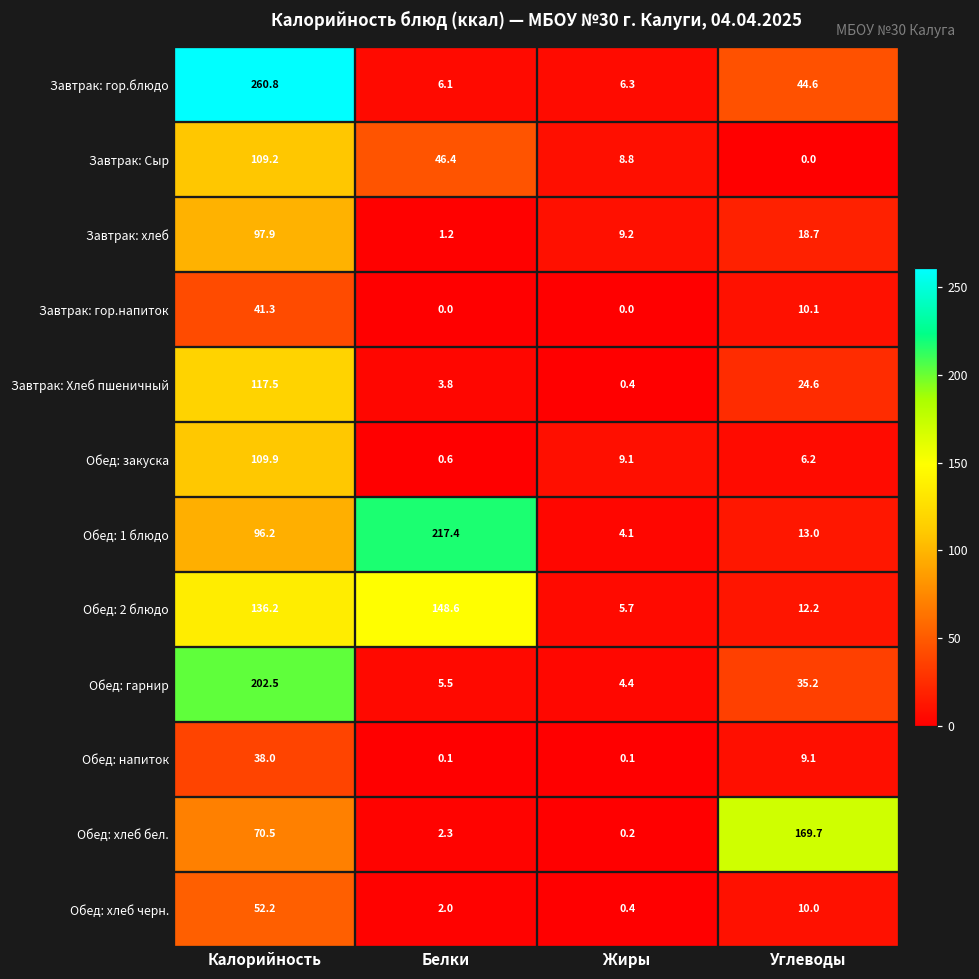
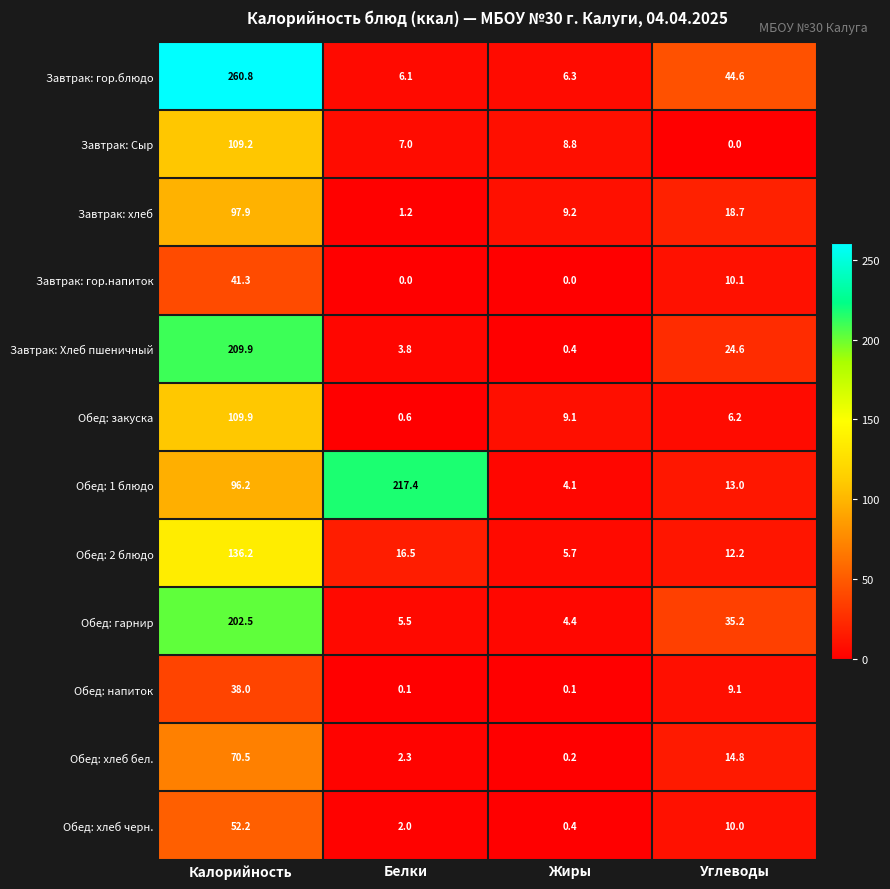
Завтрак: Сыр, Белки: 46.4 -> 7.0
Завтрак: Хлеб пшеничный, Калорийность: 117.5 -> 209.9
Обед: 2 блюдо, Белки: 148.6 -> 16.5
Обед: хлеб бел., Углеводы: 169.7 -> 14.8
